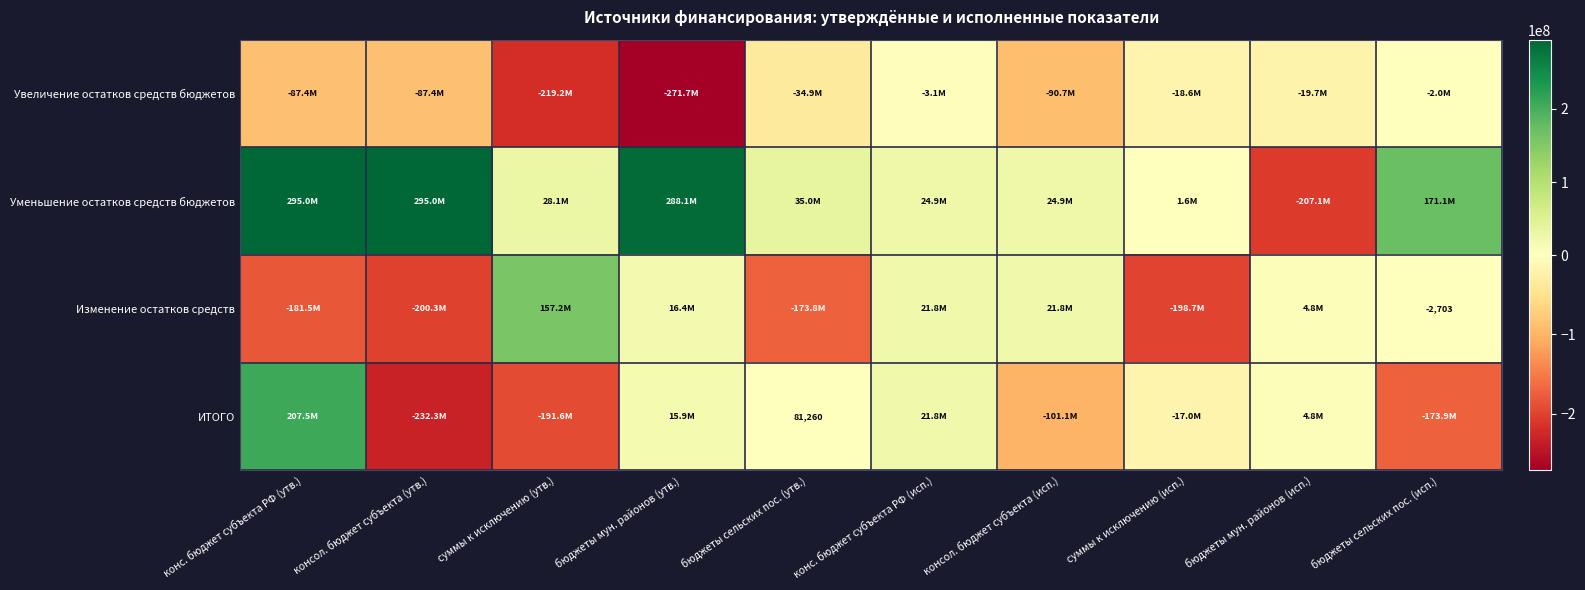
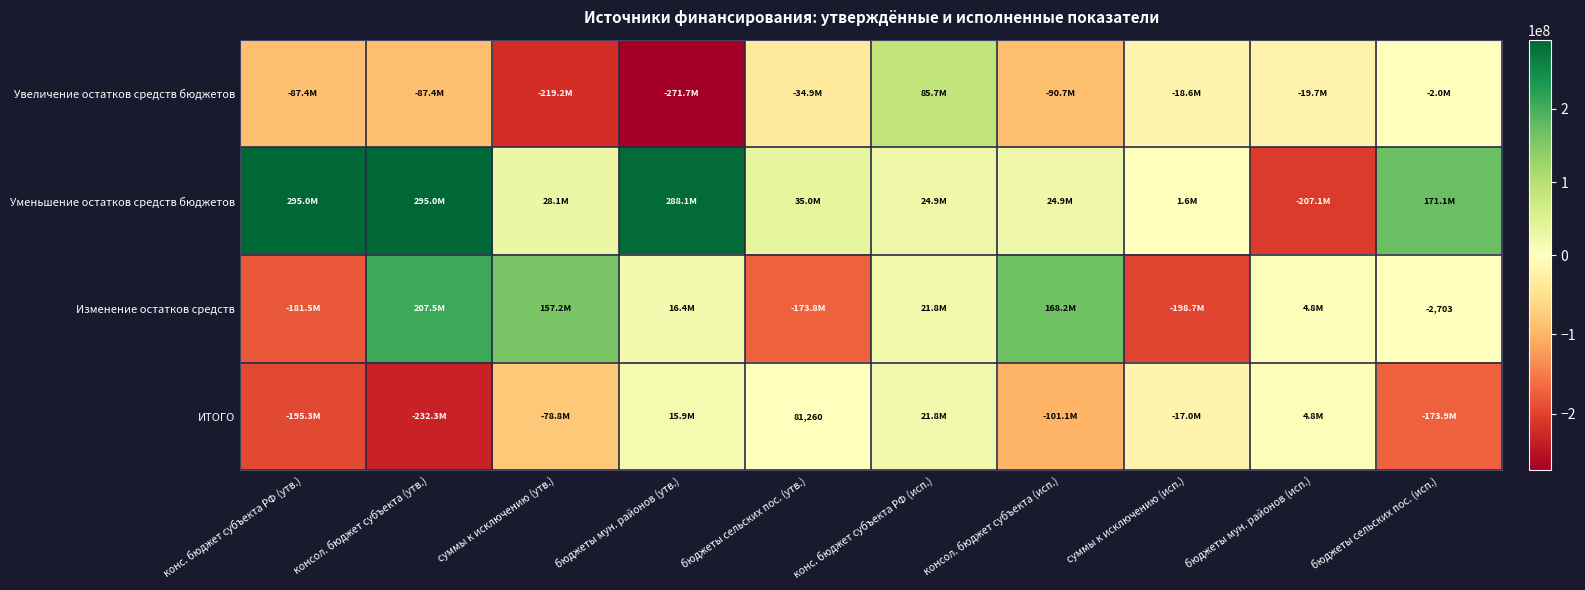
Увеличение остатков средств бюджетов, конс. бюджет субъекта РФ (исп.): -3.1M -> 85.7M
Изменение остатков средств, консол. бюджет субъекта (утв.): -200.3M -> 207.5M
Изменение остатков средств, консол. бюджет субъекта (исп.): 21.8M -> 168.2M
ИТОГО, конс. бюджет субъекта РФ (утв.): 207.5M -> -195.3M
ИТОГО, суммы к исключению (утв.): -191.6M -> -78.8M
